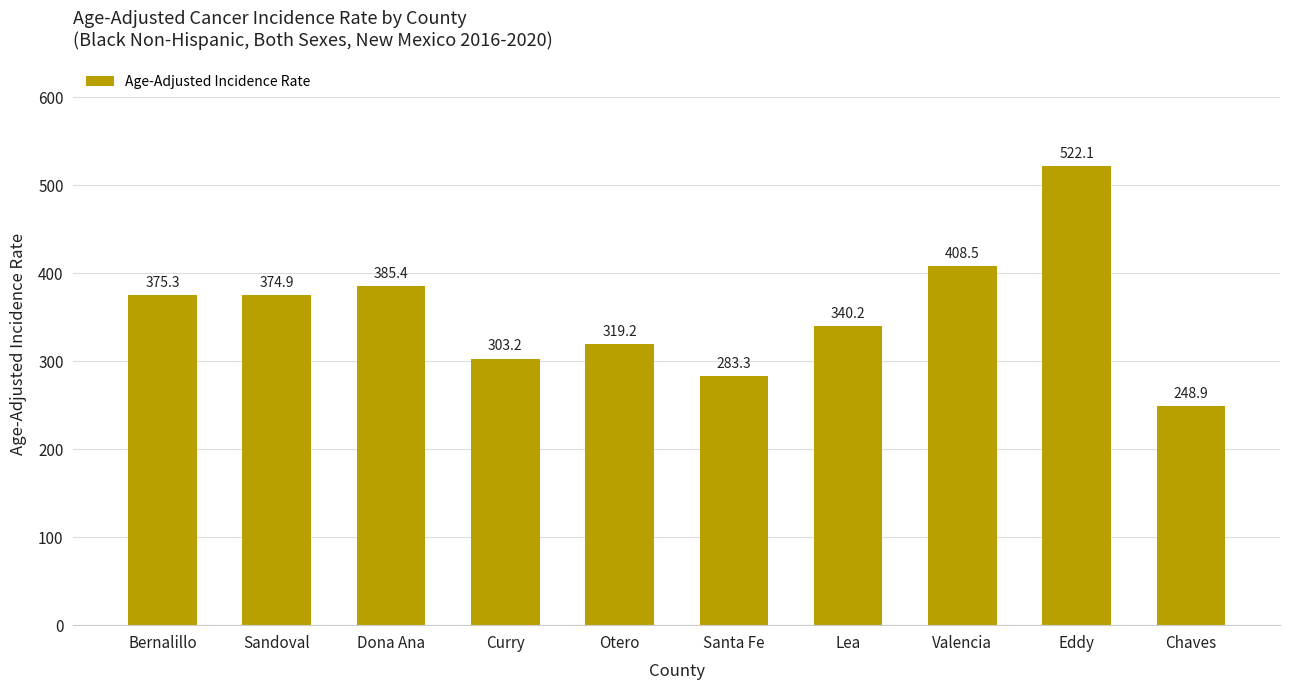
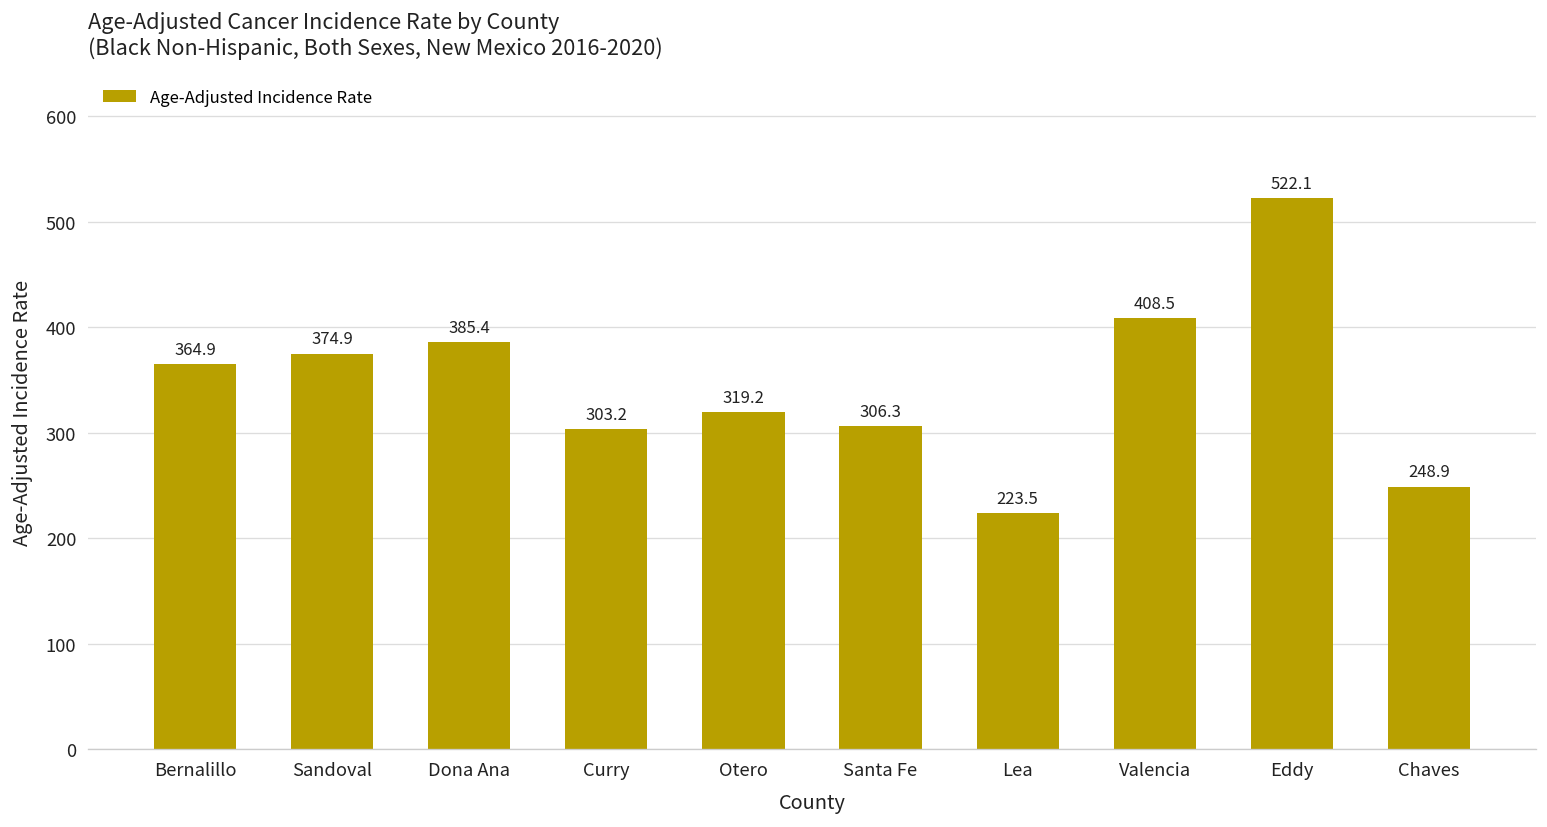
Bernalillo: 375.3 -> 364.9
Santa Fe: 283.3 -> 306.3
Lea: 340.2 -> 223.5
